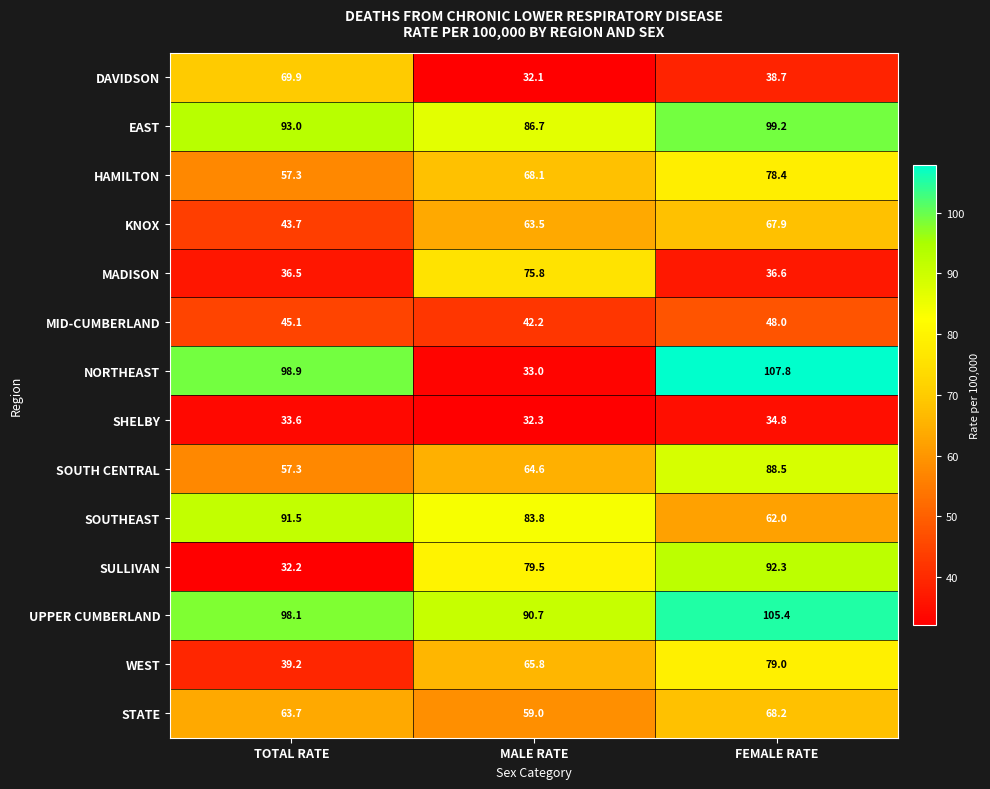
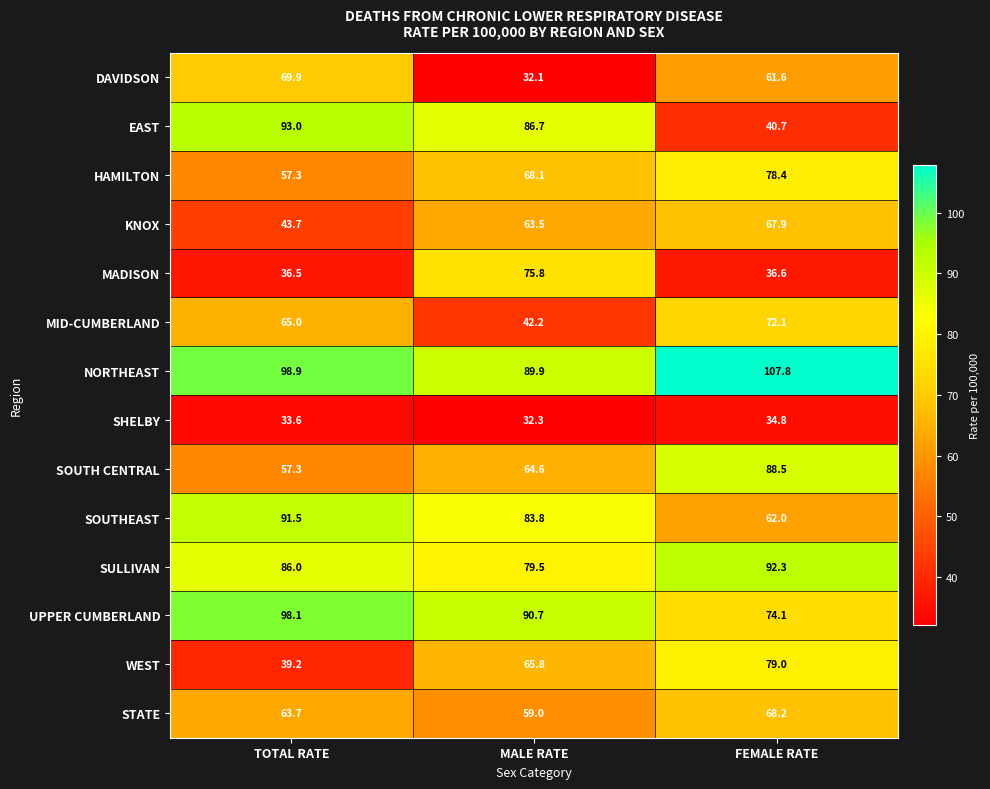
DAVIDSON, FEMALE RATE: 38.7 -> 61.6
EAST, FEMALE RATE: 99.2 -> 40.7
MID-CUMBERLAND, TOTAL RATE: 45.1 -> 65.0
MID-CUMBERLAND, FEMALE RATE: 48.0 -> 72.1
NORTHEAST, MALE RATE: 33.0 -> 89.9
SULLIVAN, TOTAL RATE: 32.2 -> 86.0
UPPER CUMBERLAND, FEMALE RATE: 105.4 -> 74.1
